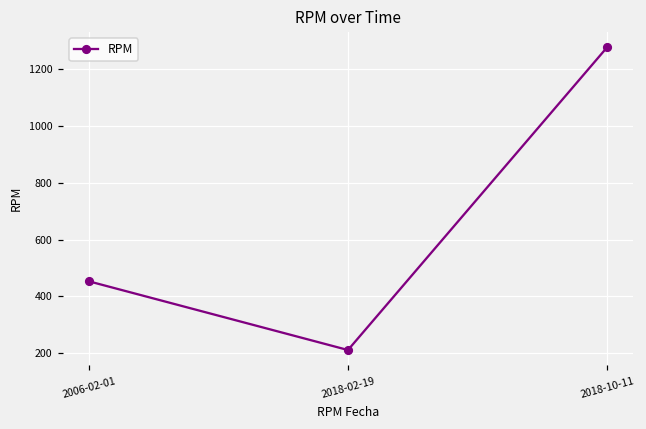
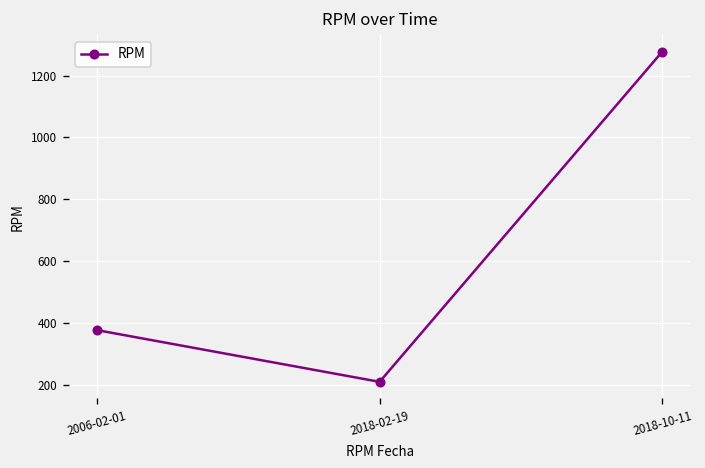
2006-02-01: 450 -> 380
